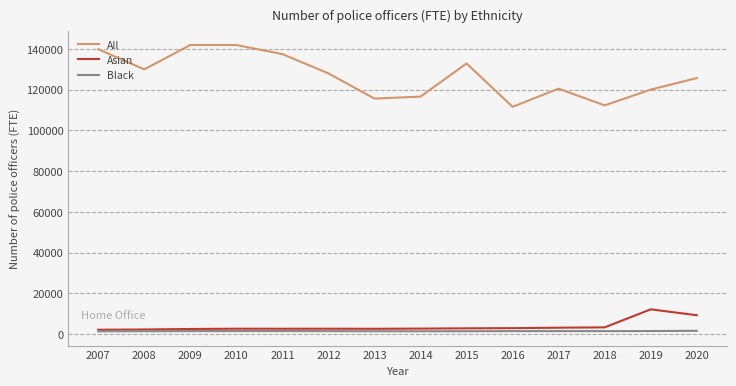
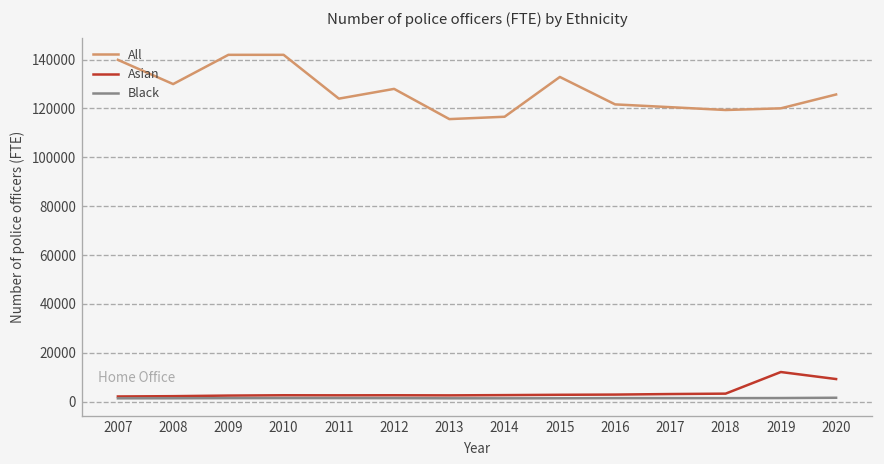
All, 2011: 137000 -> 124000
All, 2016: 112000 -> 122000
All, 2018: 112000 -> 119000
